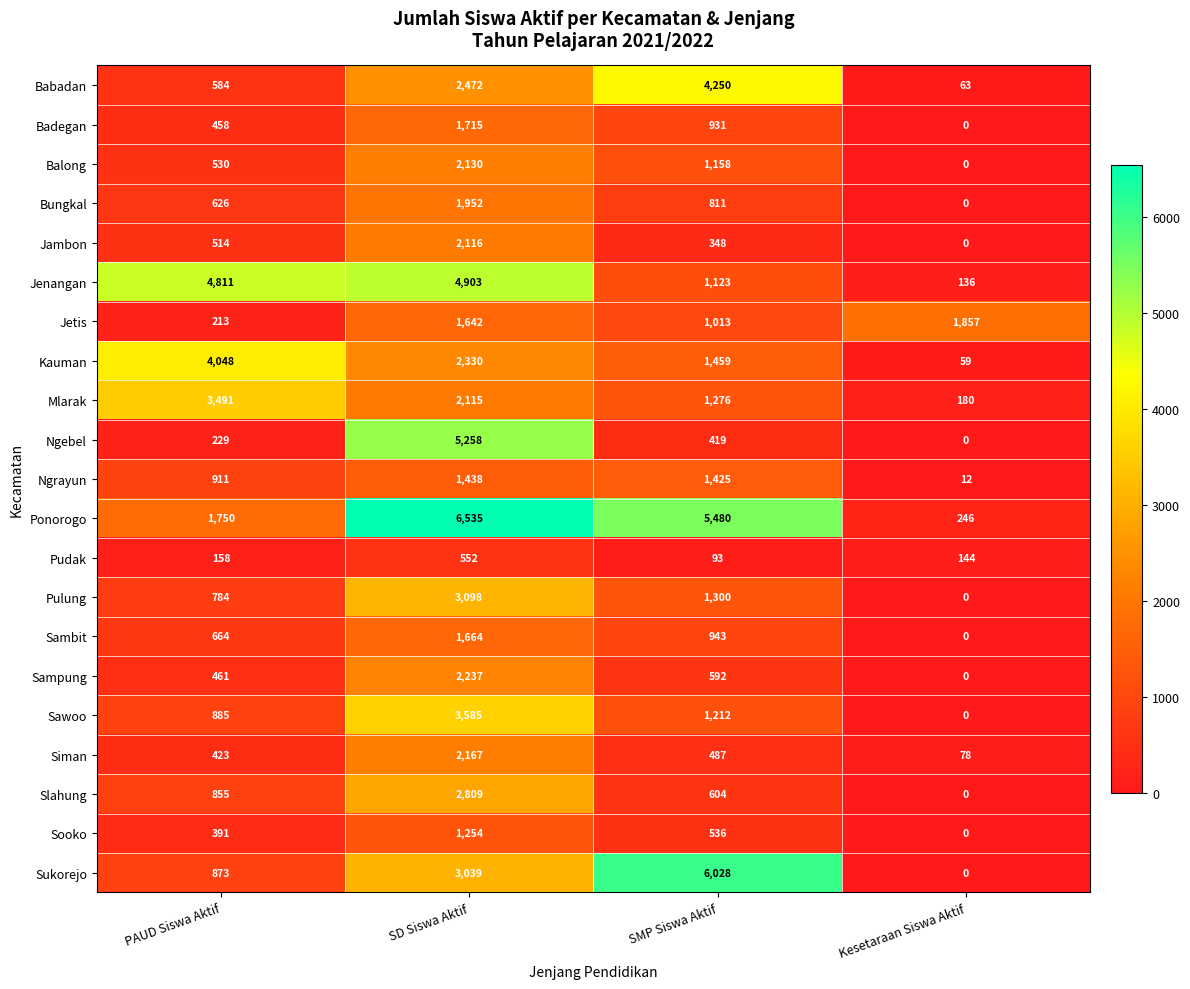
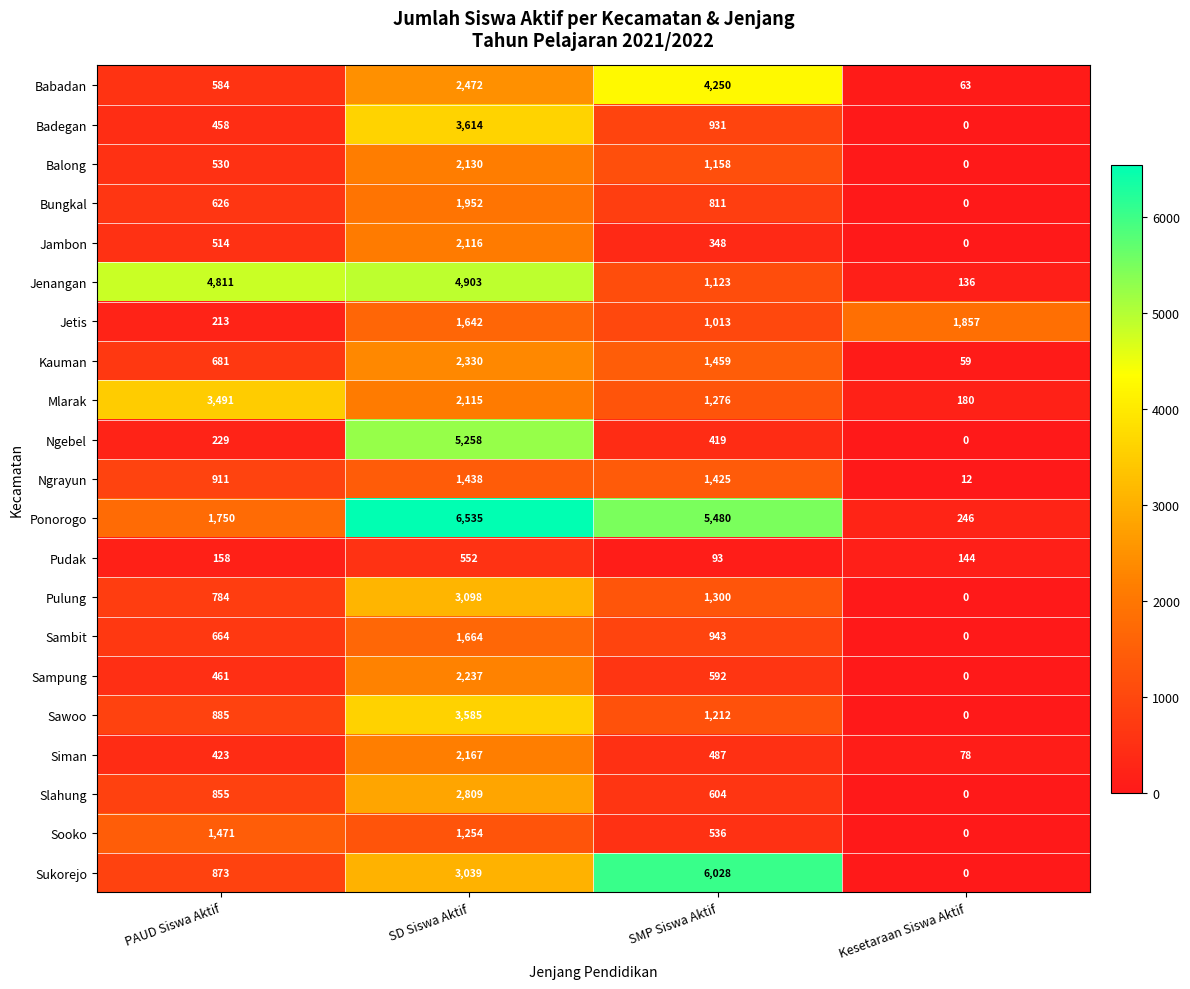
Badegan, SD Siswa Aktif: 1,715 -> 3,614
Kauman, PAUD Siswa Aktif: 4,048 -> 681
Sooko, PAUD Siswa Aktif: 391 -> 1,471
